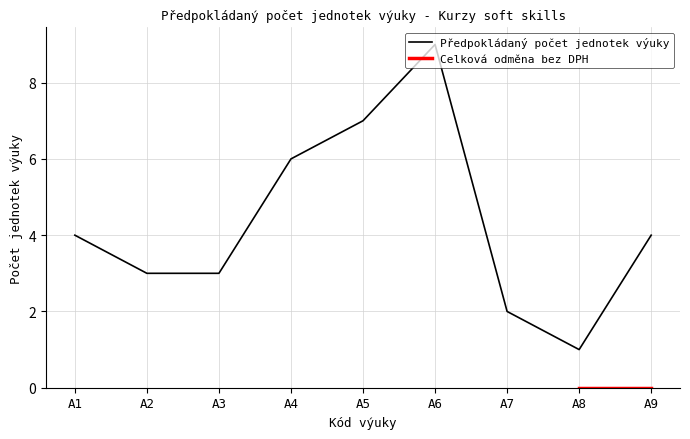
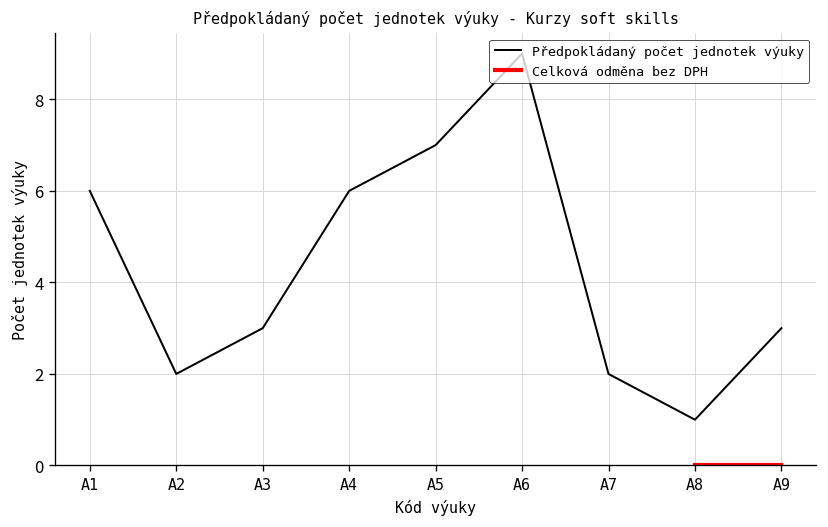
Předpokládaný počet jednotek výuky, A1: 4 -> 6
Předpokládaný počet jednotek výuky, A2: 3 -> 2
Předpokládaný počet jednotek výuky, A9: 4 -> 3
